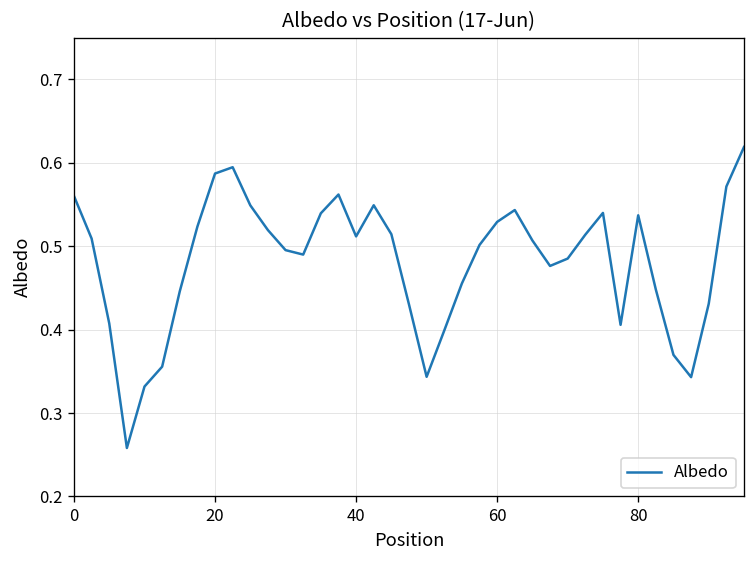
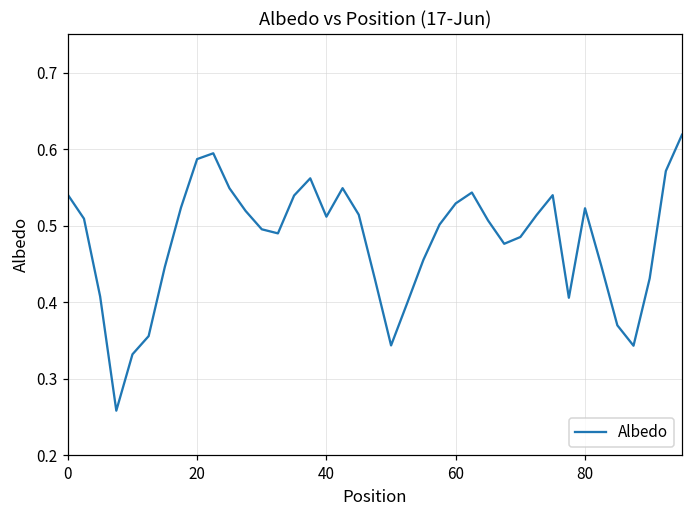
0: 0.56 -> 0.54
80: 0.54 -> 0.52
